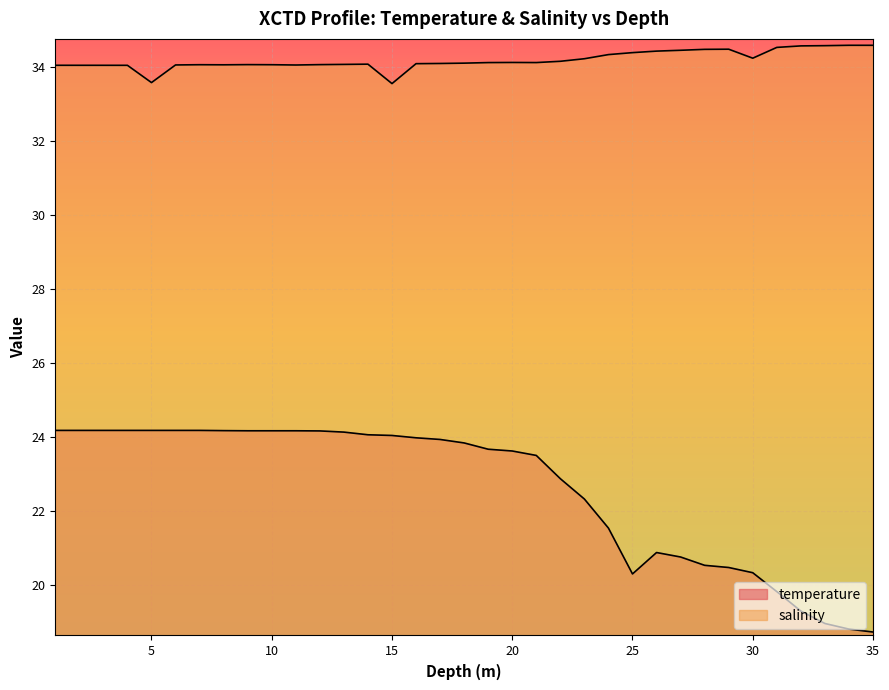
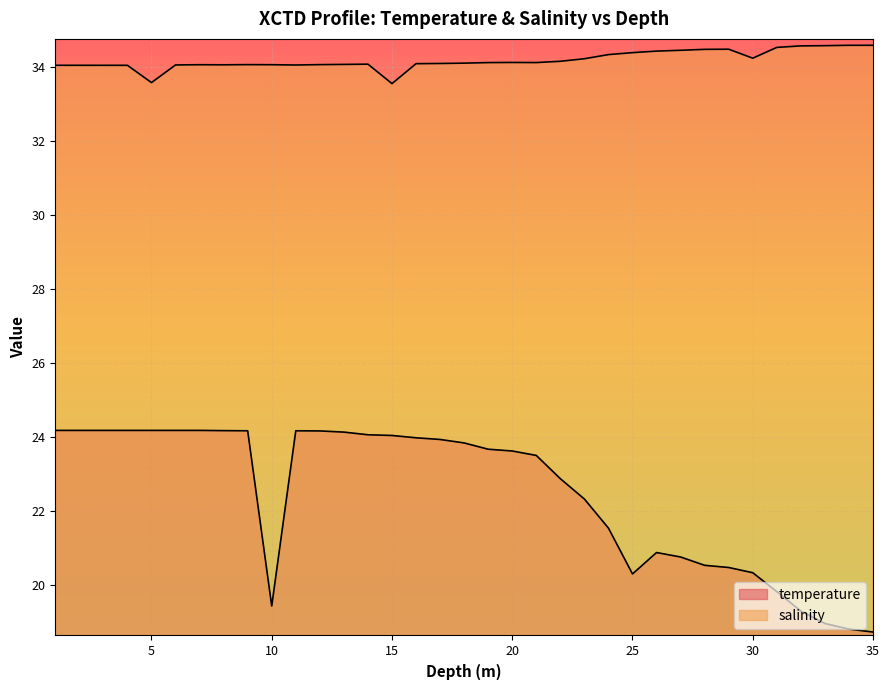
temperature, 10: 24.2 -> 19.4
